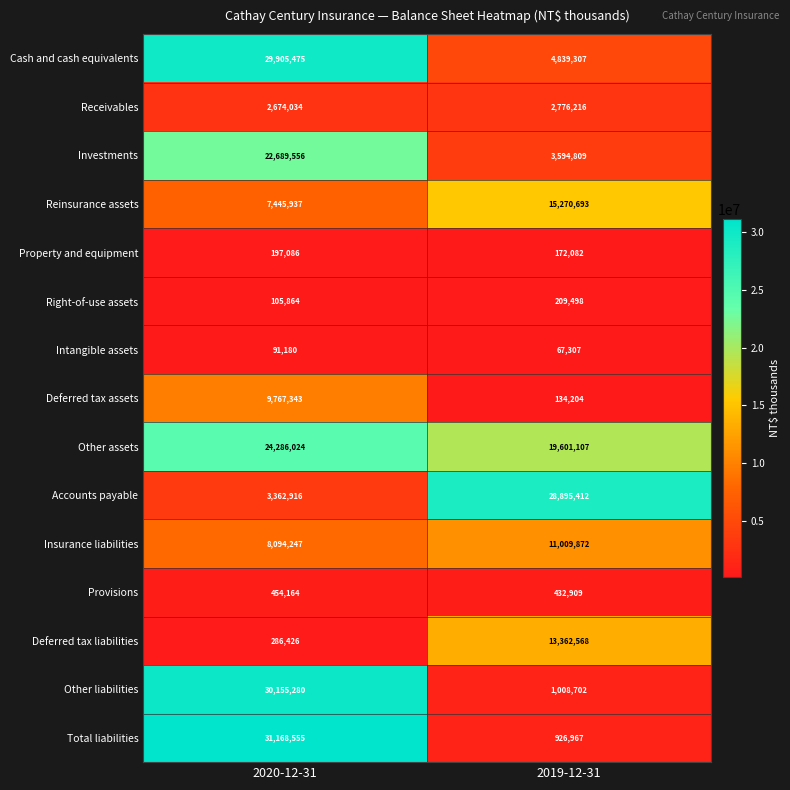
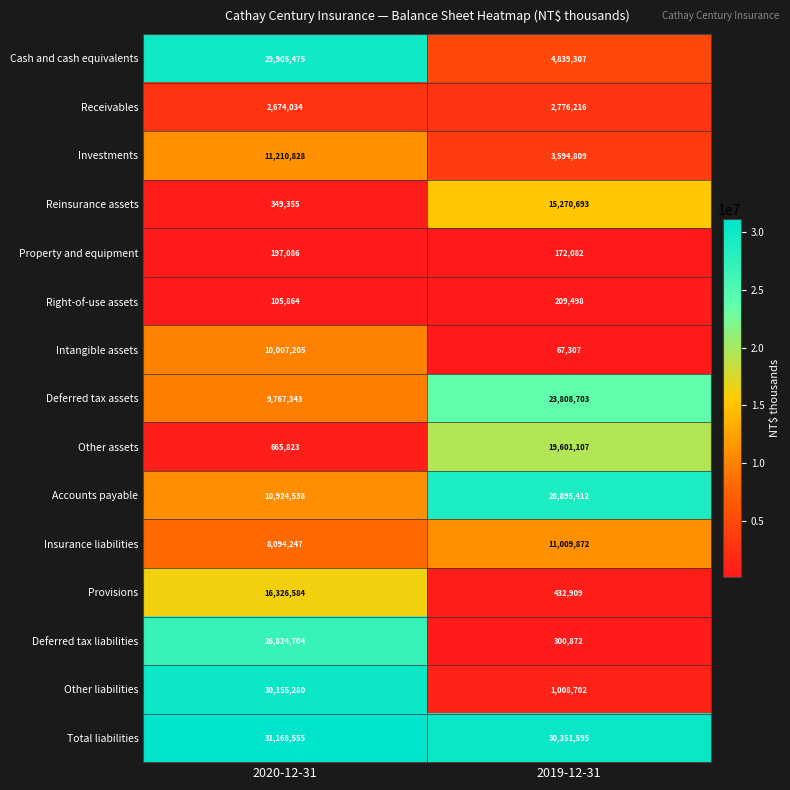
Investments, 2020-12-31: 22,689,556 -> 11,210,828
Reinsurance assets, 2020-12-31: 7,445,937 -> 349,355
Intangible assets, 2020-12-31: 91,180 -> 10,007,205
Deferred tax assets, 2019-12-31: 134,204 -> 23,808,703
Other assets, 2020-12-31: 24,286,024 -> 665,823
Accounts payable, 2020-12-31: 3,362,916 -> 10,924,538
Provisions, 2020-12-31: 454,164 -> 16,326,584
Deferred tax liabilities, 2020-12-31: 286,426 -> 26,824,704
Deferred tax liabilities, 2019-12-31: 13,362,568 -> 300,872
Total liabilities, 2019-12-31: 926,967 -> 30,351,595
